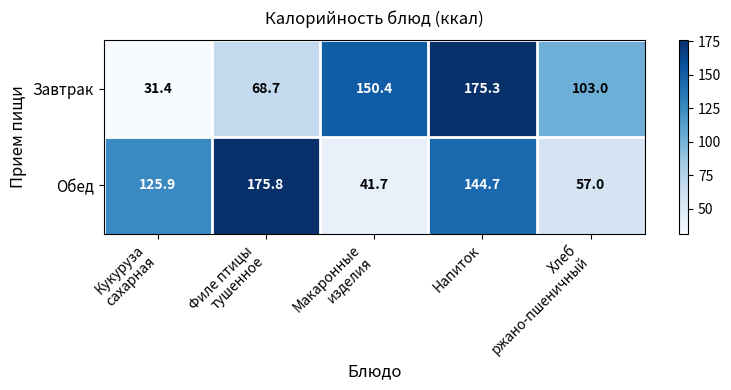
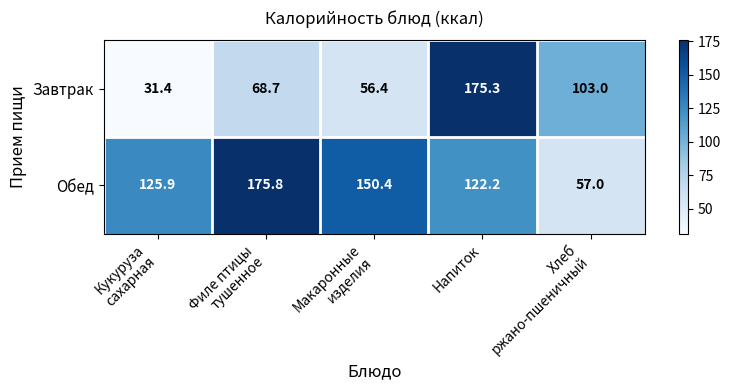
Завтрак, Макаронные изделия: 150.4 -> 56.4
Обед, Макаронные изделия: 41.7 -> 150.4
Обед, Напиток: 144.7 -> 122.2
